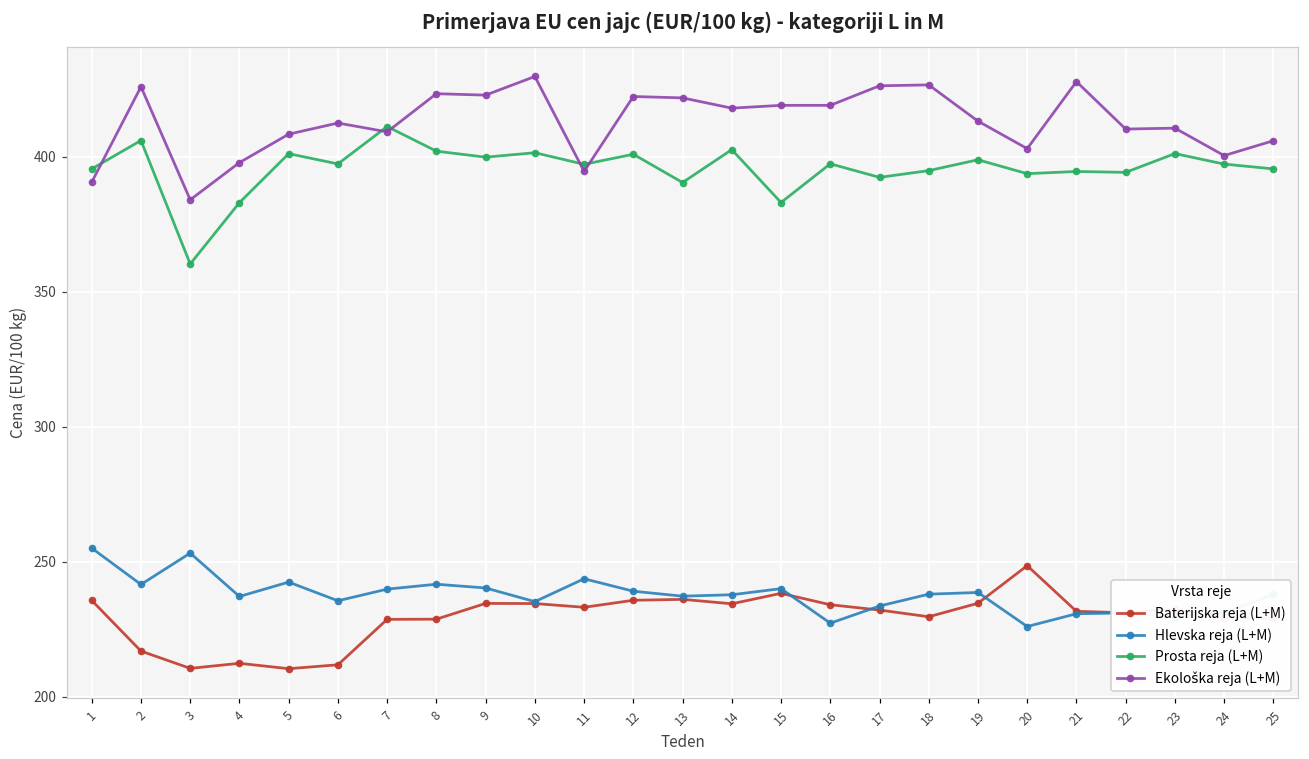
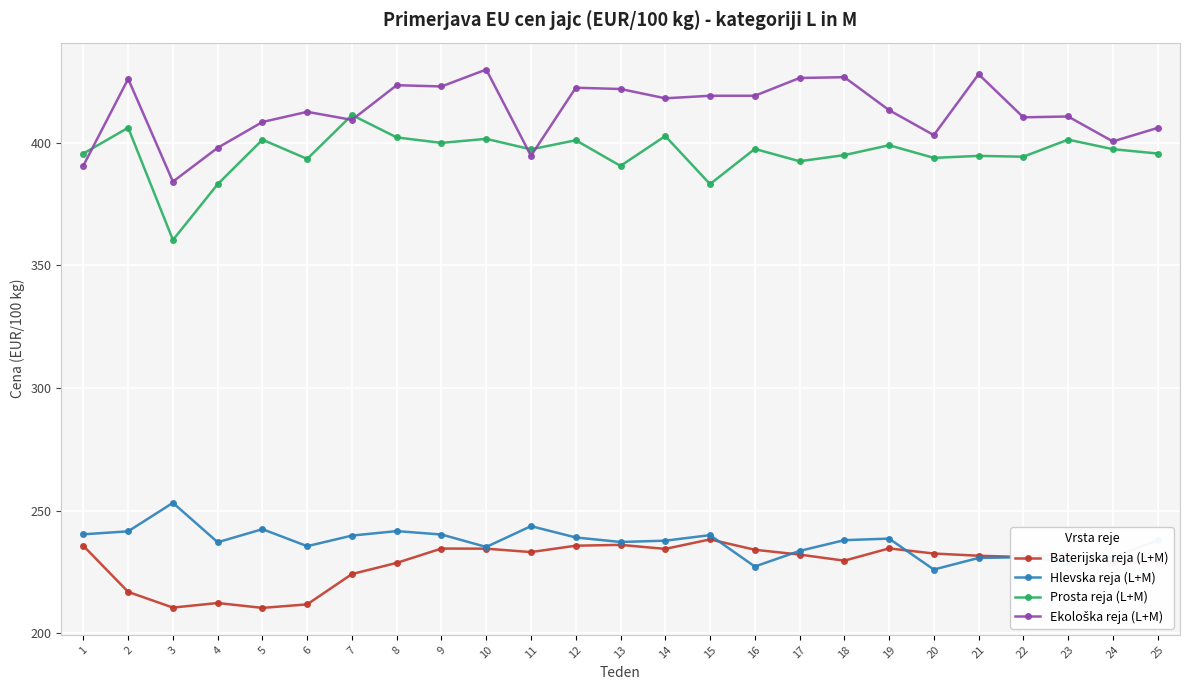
Hlevska reja (L+M), 1: 255 -> 240
Prosta reja (L+M), 6: 397 -> 393
Baterijska reja (L+M), 7: 229 -> 224
Baterijska reja (L+M), 20: 249 -> 233
